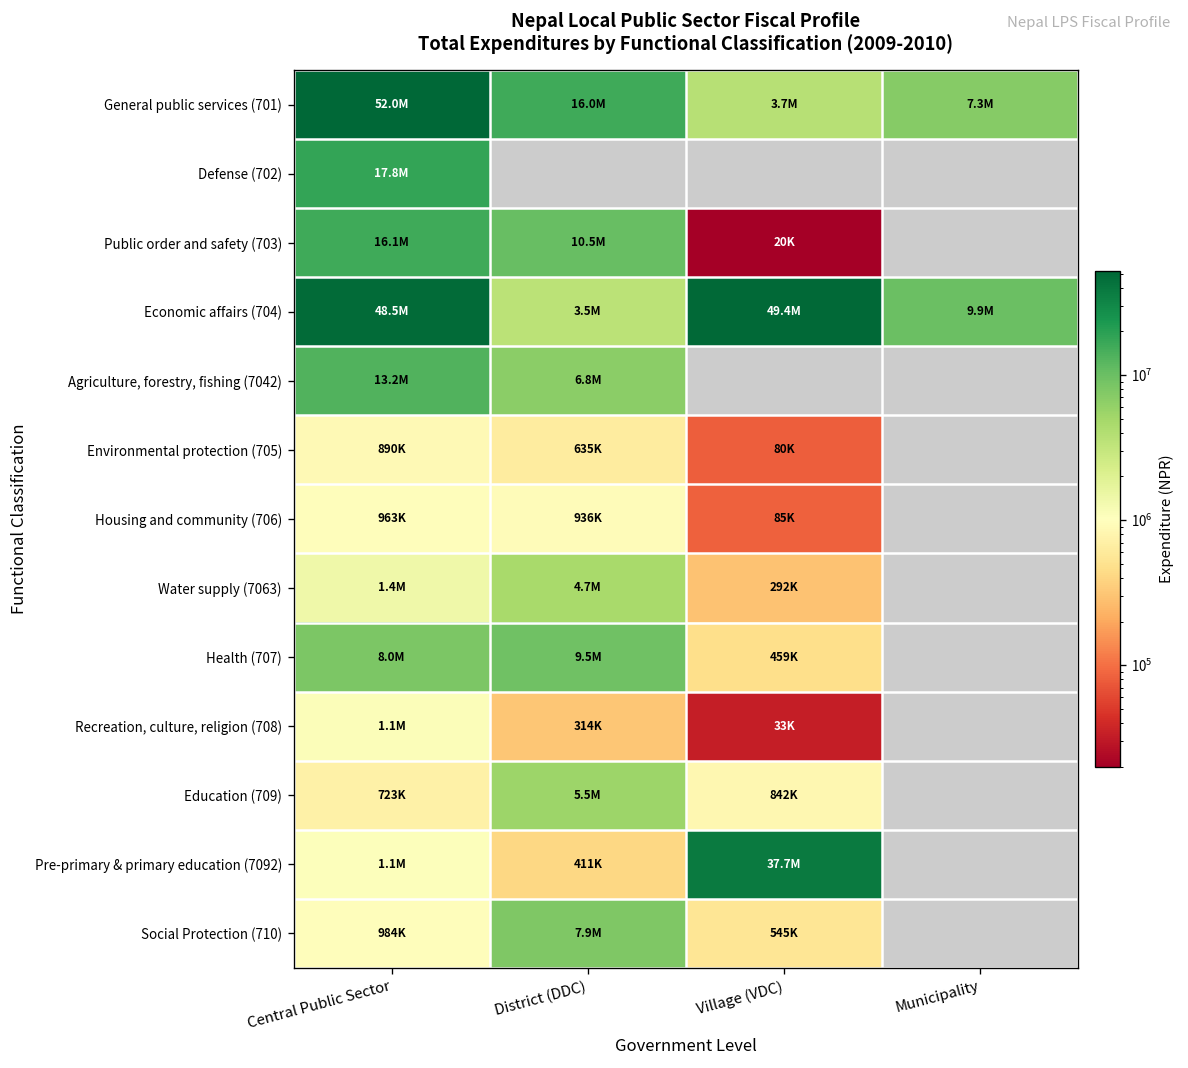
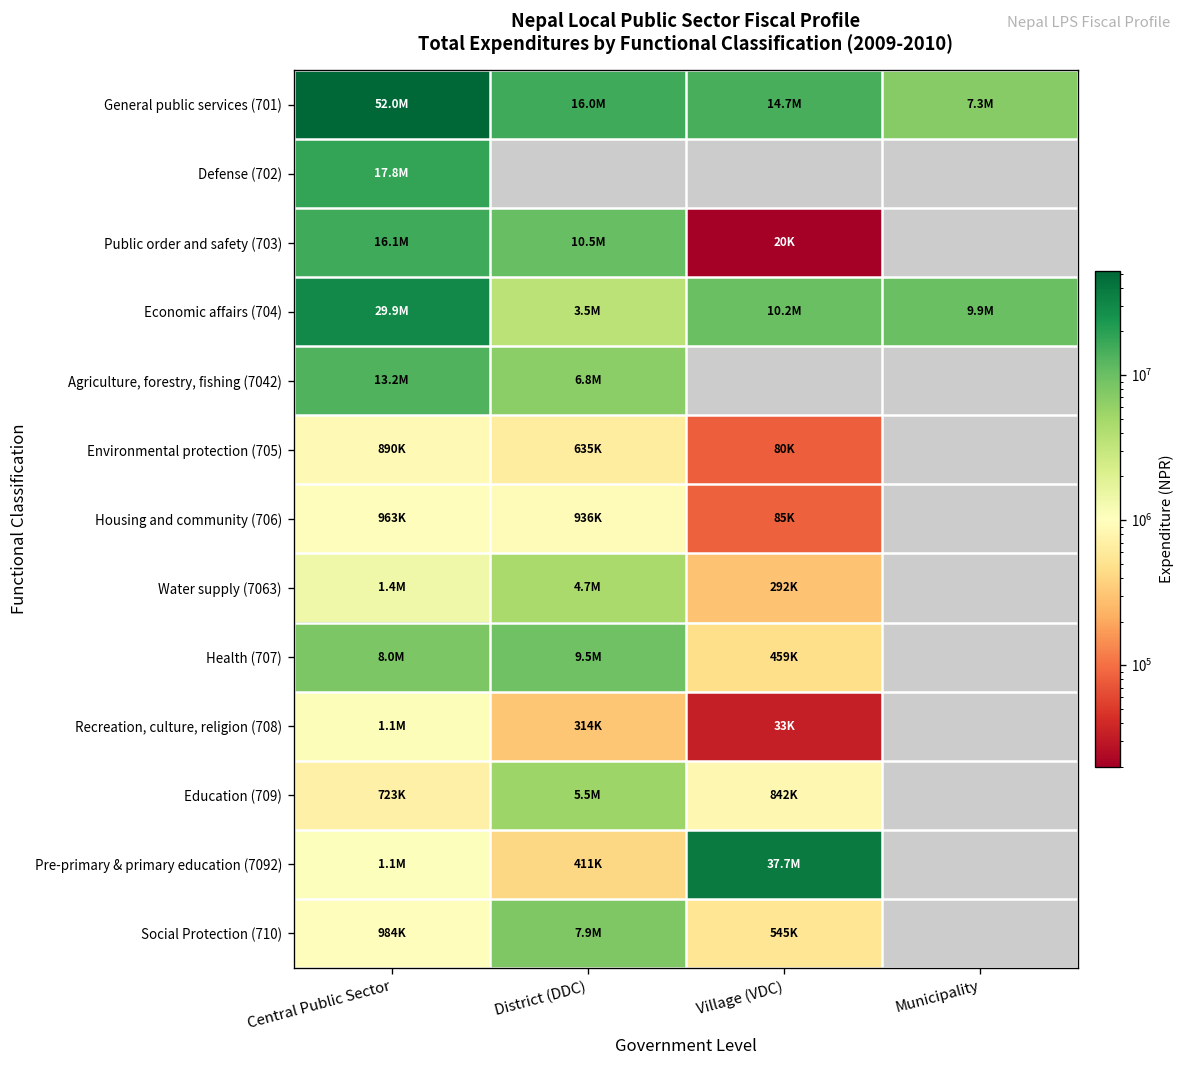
General public services (701), Village (VDC): 3.7M -> 14.7M
Economic affairs (704), Central Public Sector: 48.5M -> 29.9M
Economic affairs (704), Village (VDC): 49.4M -> 10.2M
